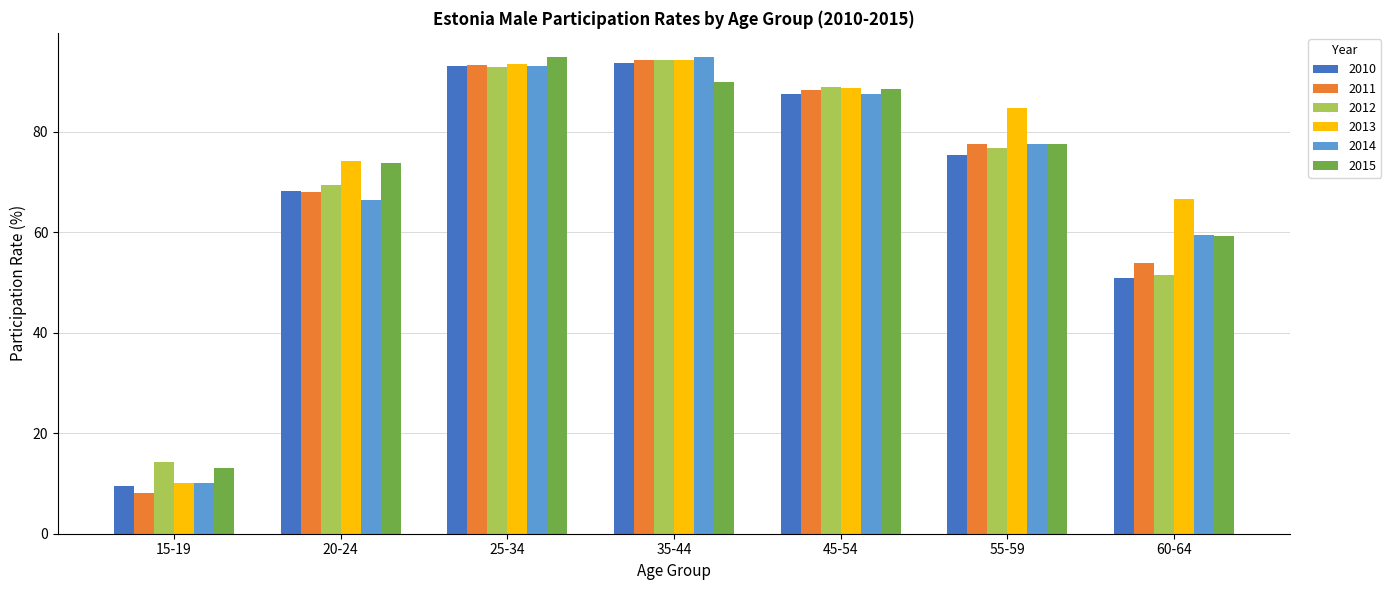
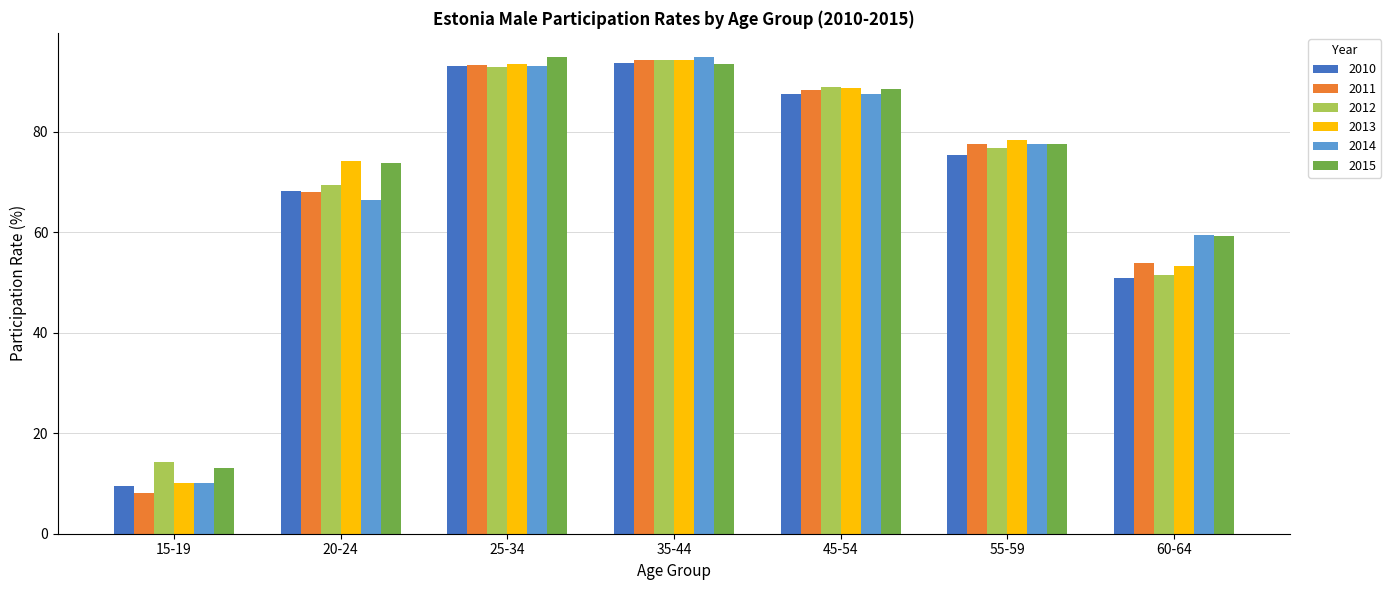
2015, 35-44: 90 -> 93
2013, 55-59: 85 -> 78
2013, 60-64: 67 -> 53
